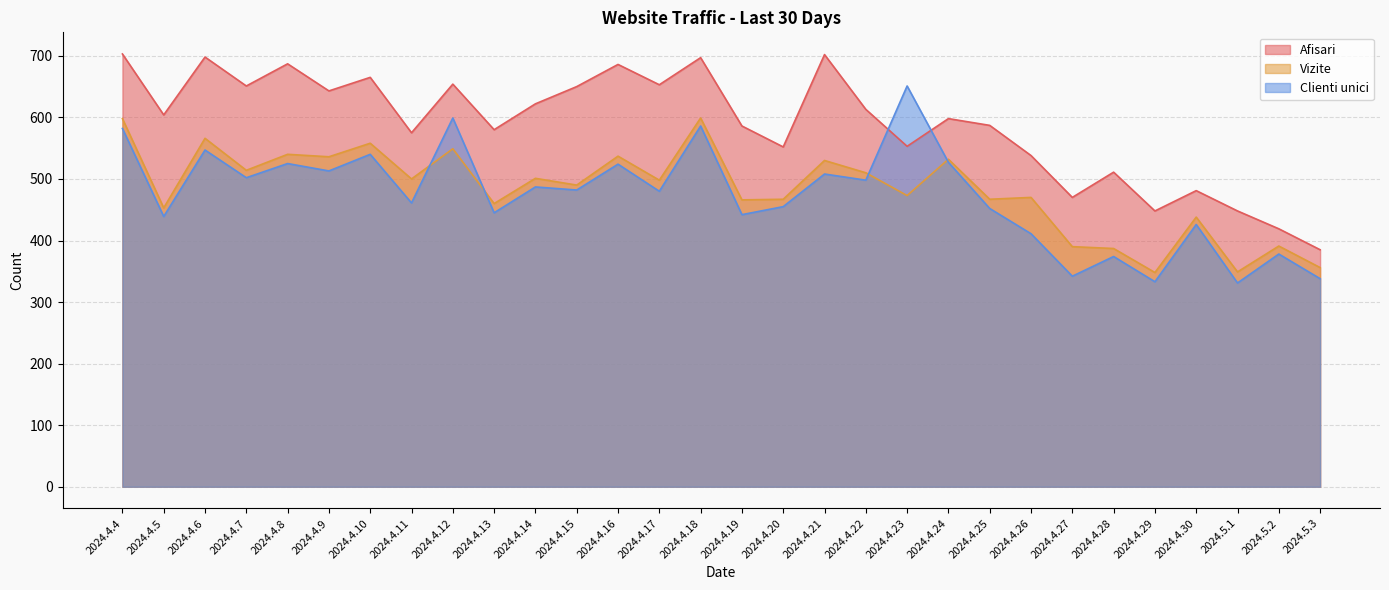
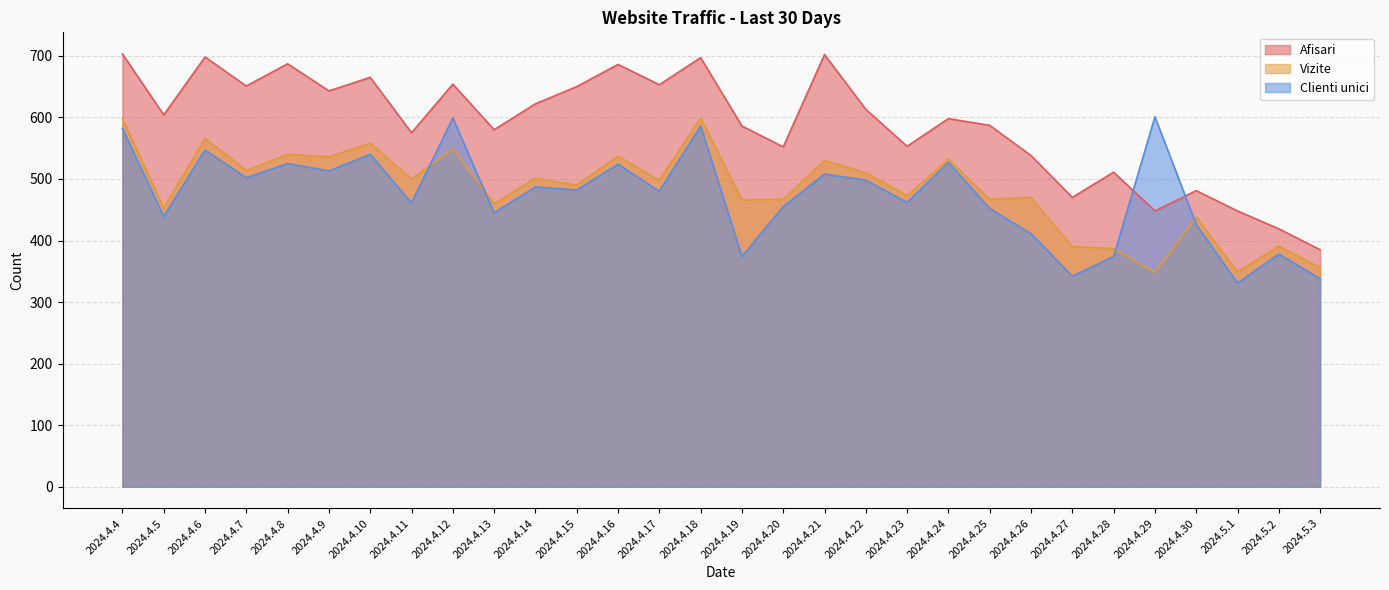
Clienti unici, 2024.4.19: 440 -> 370
Clienti unici, 2024.4.23: 650 -> 460
Clienti unici, 2024.4.29: 330 -> 600
